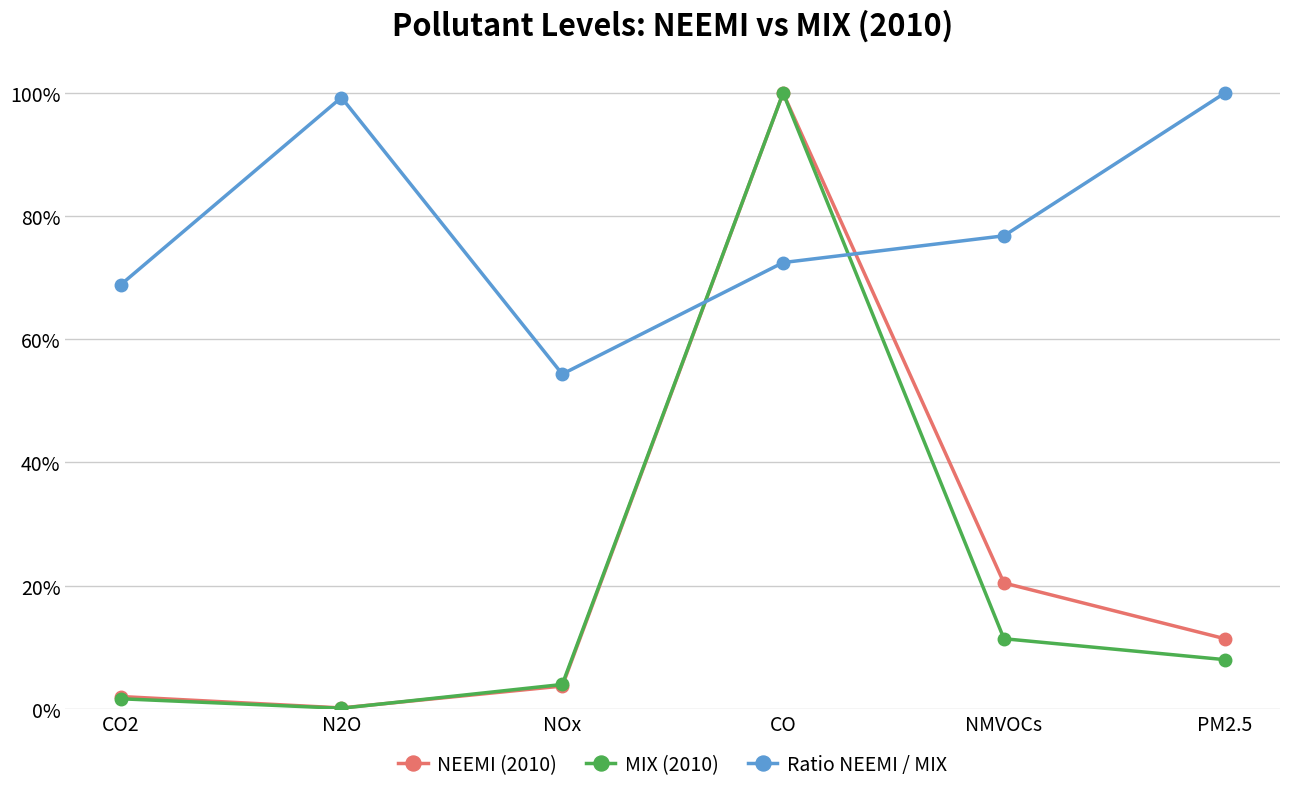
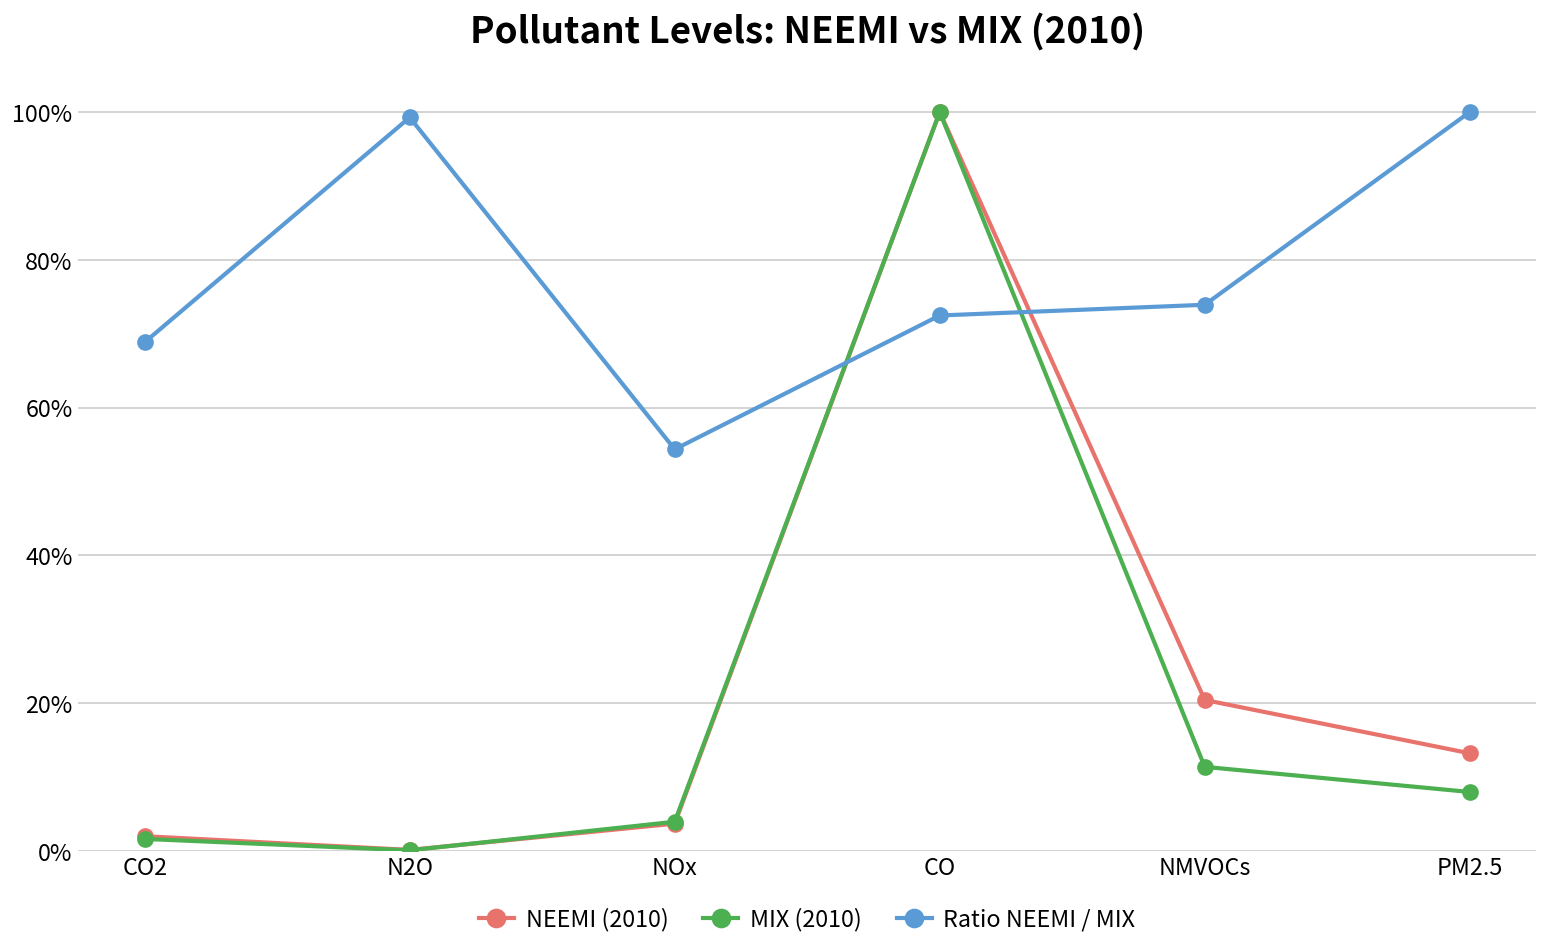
Ratio NEEMI / MIX, NMVOCs: 77% -> 74%
NEEMI (2010), PM2.5: 11% -> 13%
